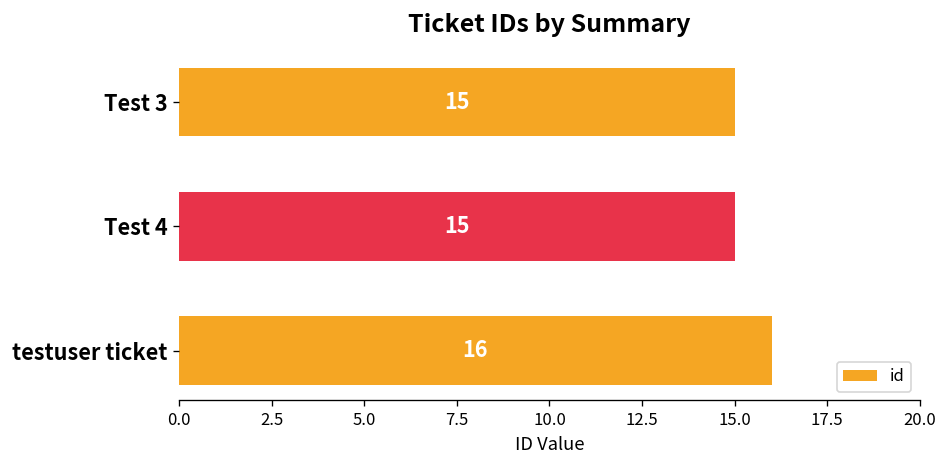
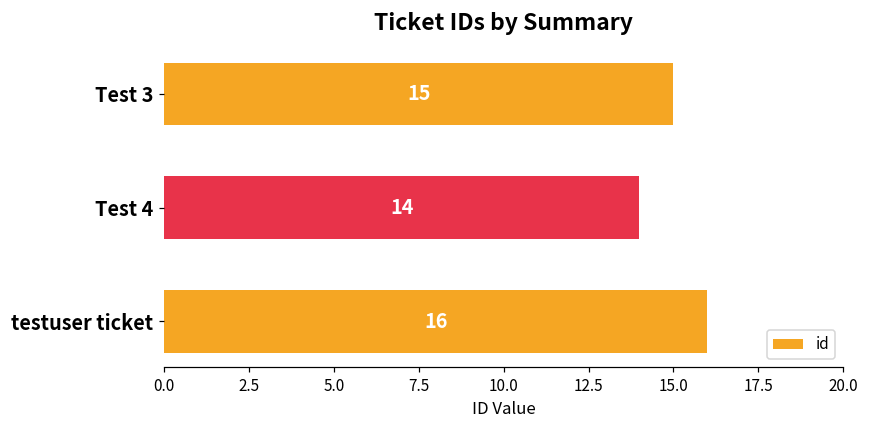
Test 4: 15 -> 14
